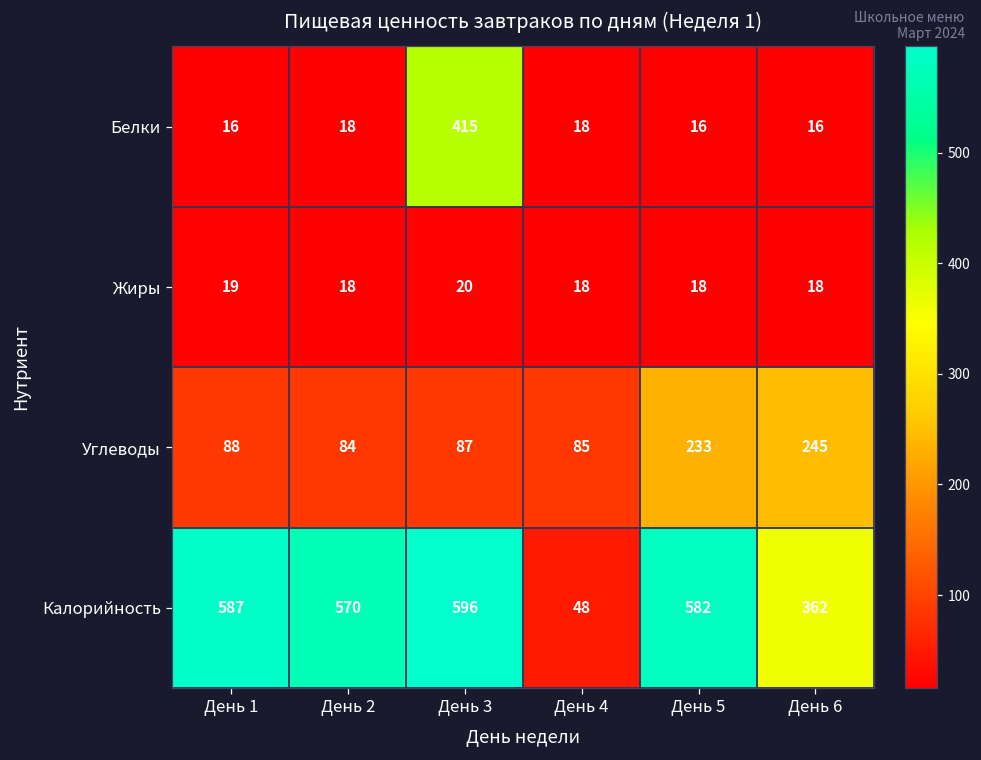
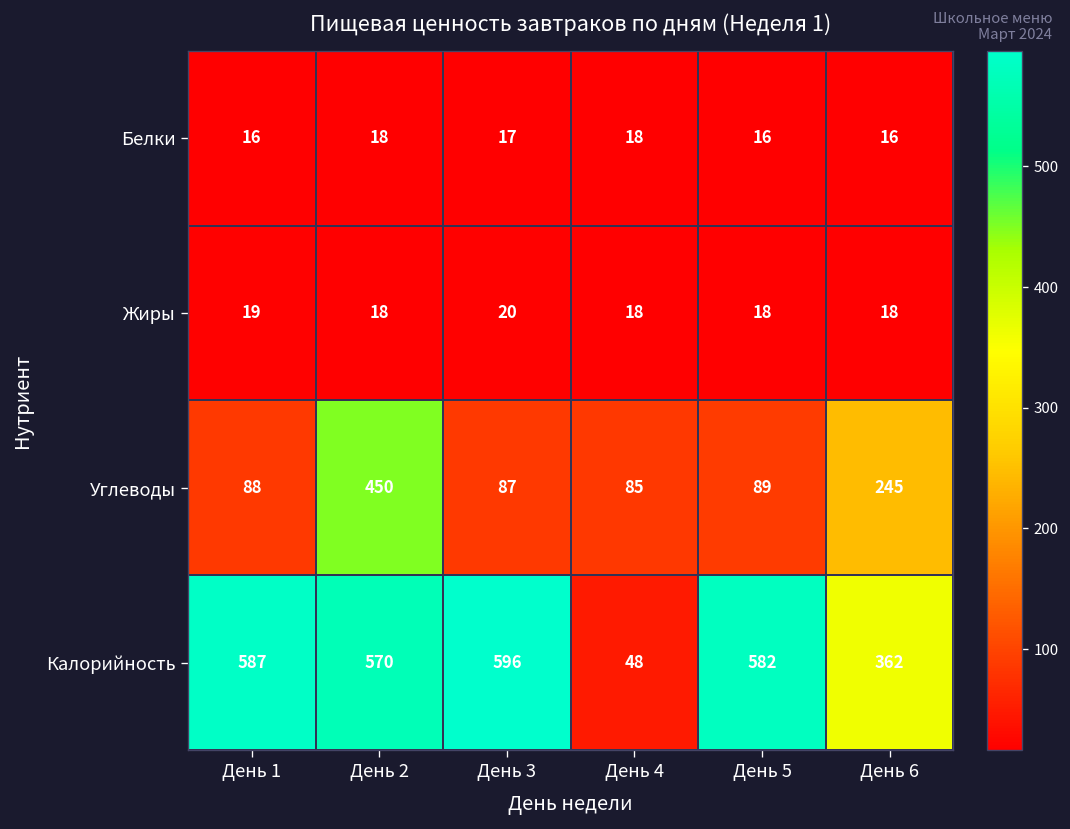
Белки, День 3: 415 -> 17
Углеводы, День 2: 84 -> 450
Углеводы, День 5: 233 -> 89
